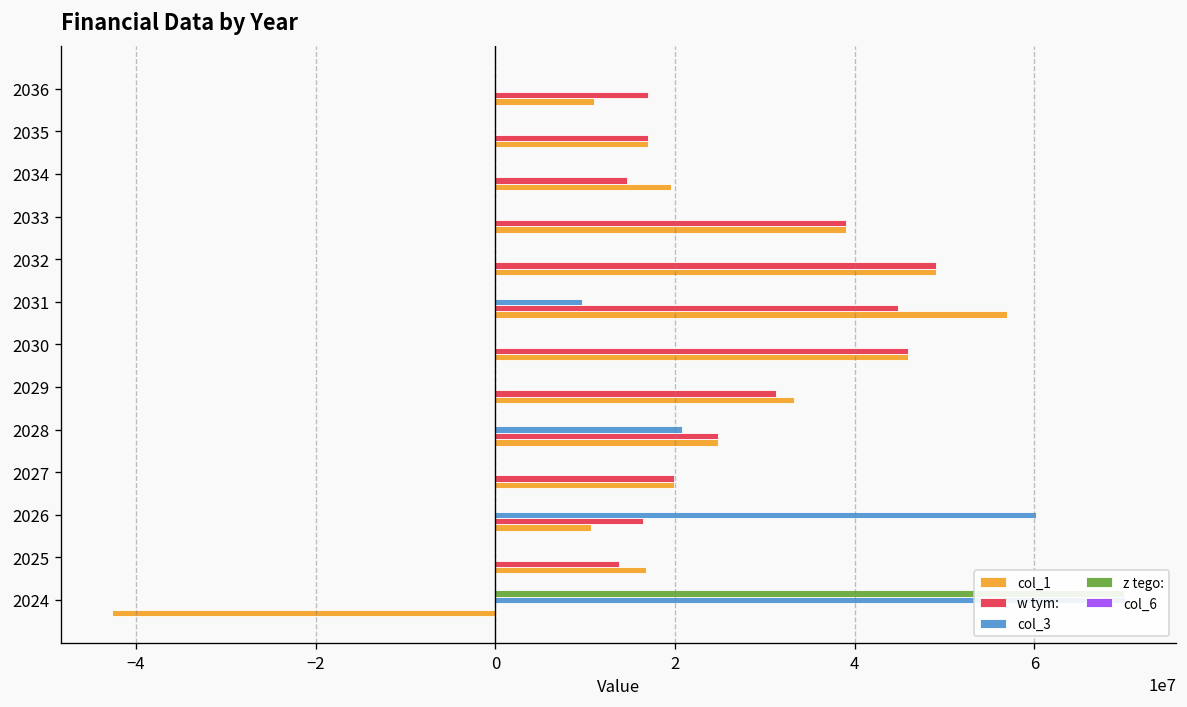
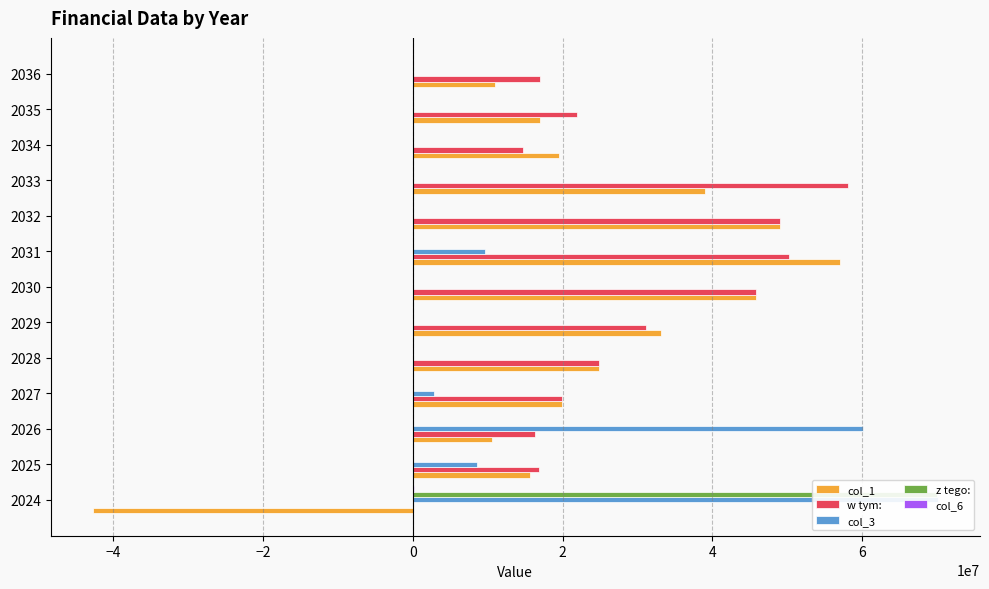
w tym:, 2035: 17000000 -> 22000000
w tym:, 2033: 39000000 -> 58000000
w tym:, 2031: 45000000 -> 50000000
col_3, 2028: 21000000 -> 0
col_3, 2027: 0 -> 3000000
col_3, 2025: 0 -> 9000000
w tym:, 2025: 14000000 -> 17000000
col_1, 2025: 17000000 -> 16000000
